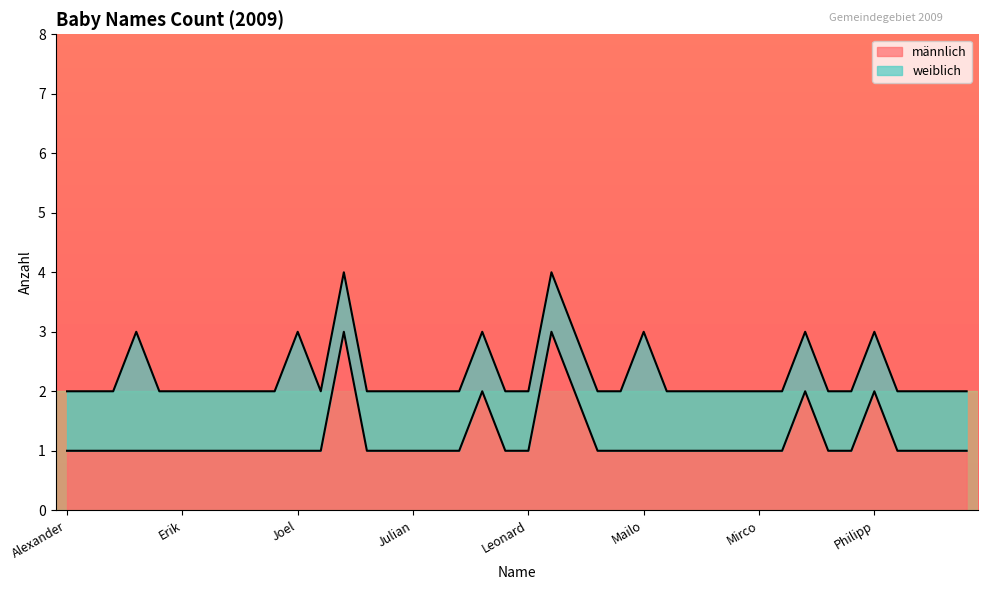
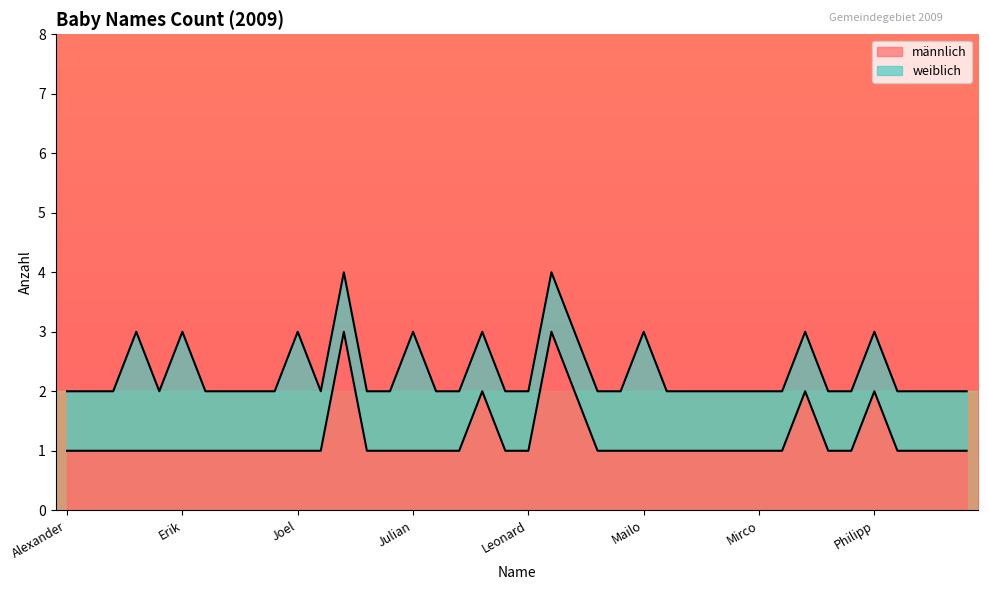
weiblich, Erik: 1 -> 2
weiblich, Julian: 1 -> 2
